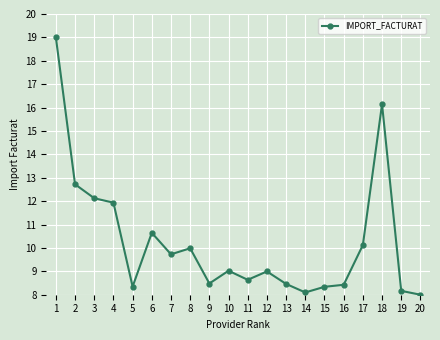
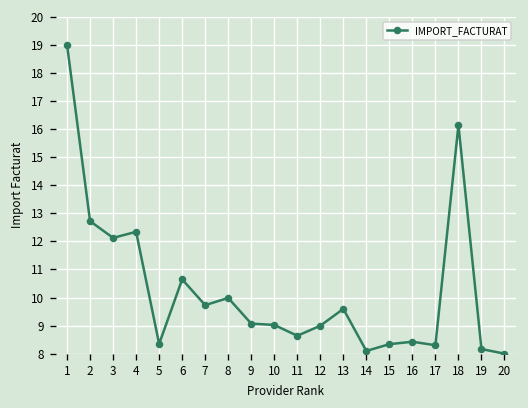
4: 11.9 -> 12.3
9: 8.5 -> 9.1
13: 8.5 -> 9.6
17: 10.1 -> 8.3
